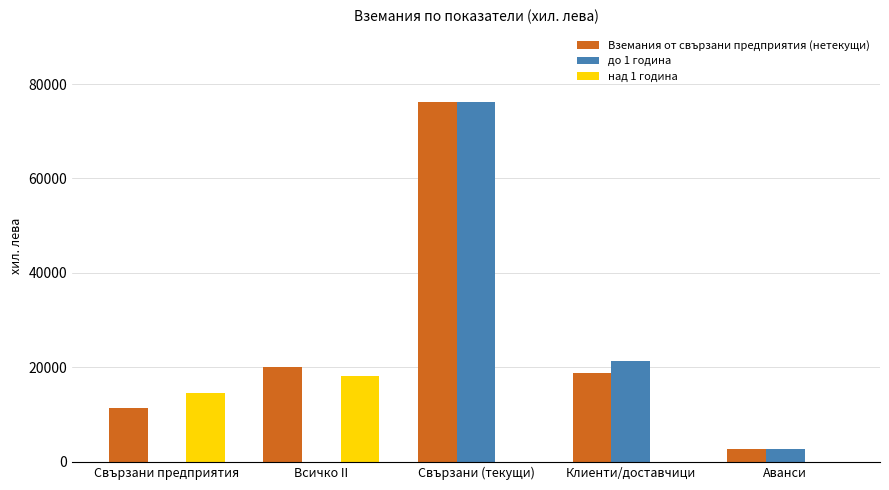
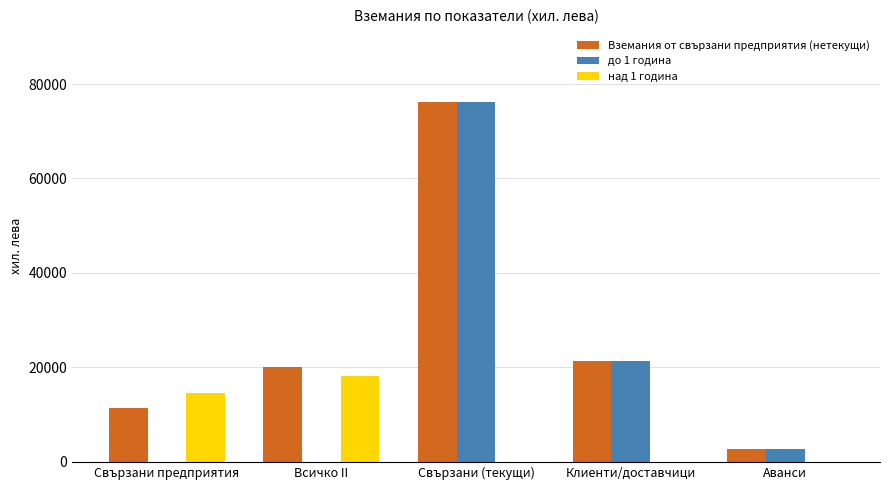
Вземания от свързани предприятия (нетекущи), Клиенти/доставчици: 19000 -> 21000
